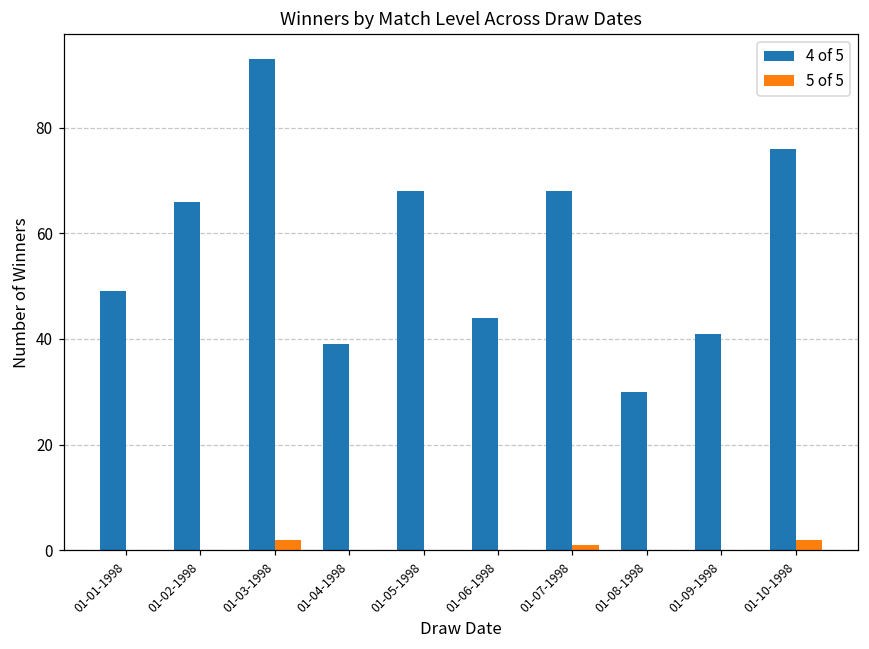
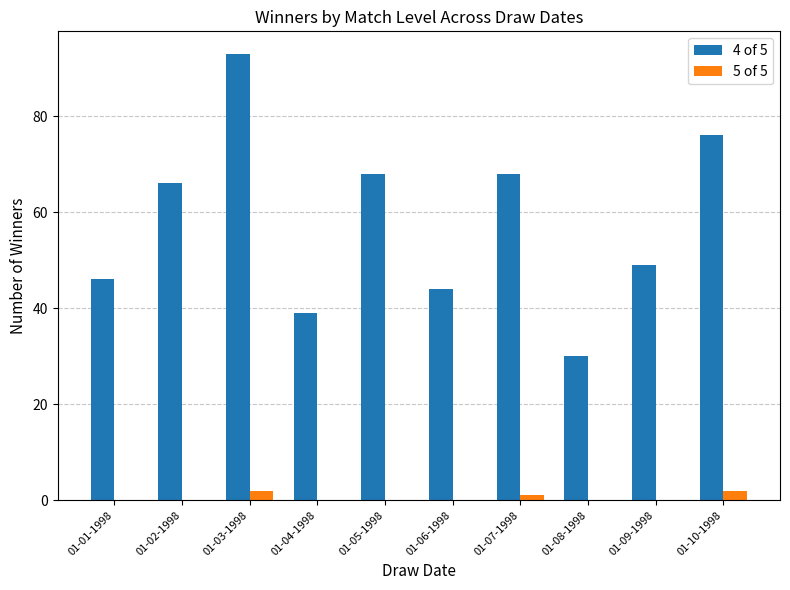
4 of 5, 01-01-1998: 49 -> 46
4 of 5, 01-09-1998: 41 -> 49
